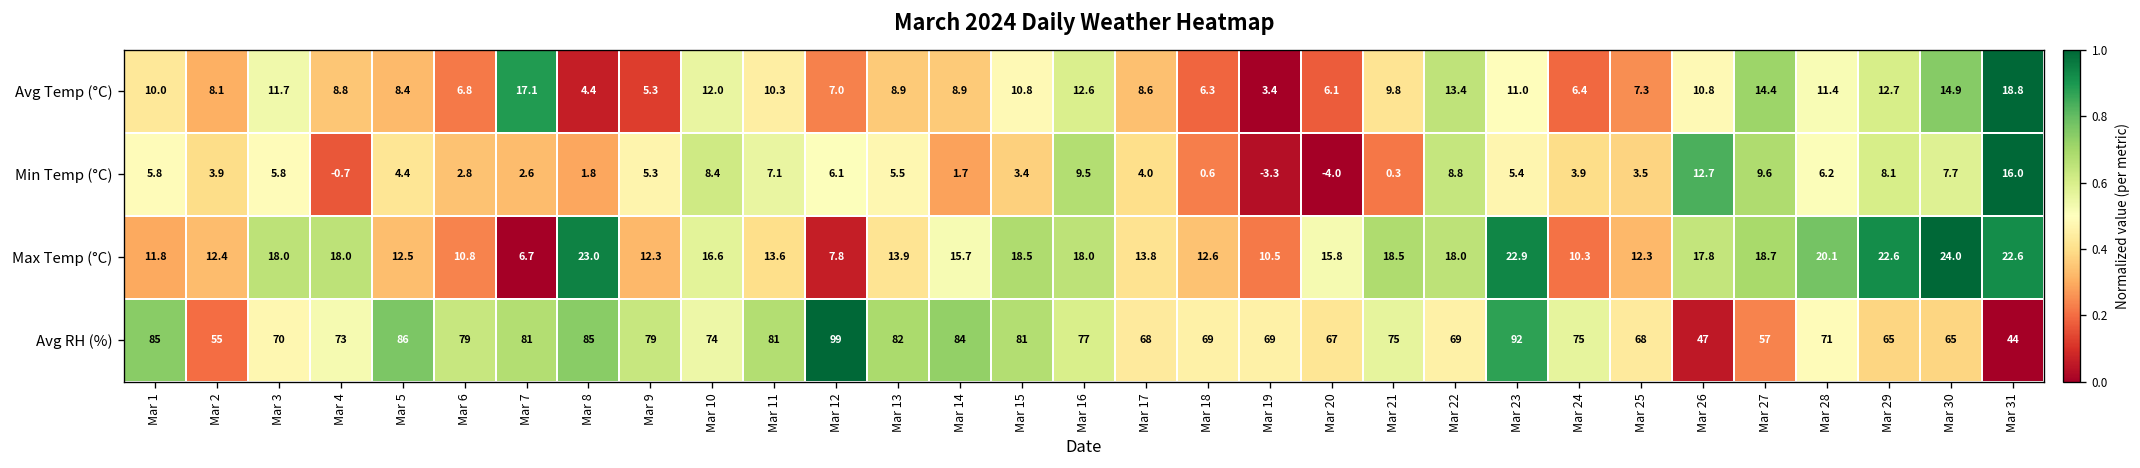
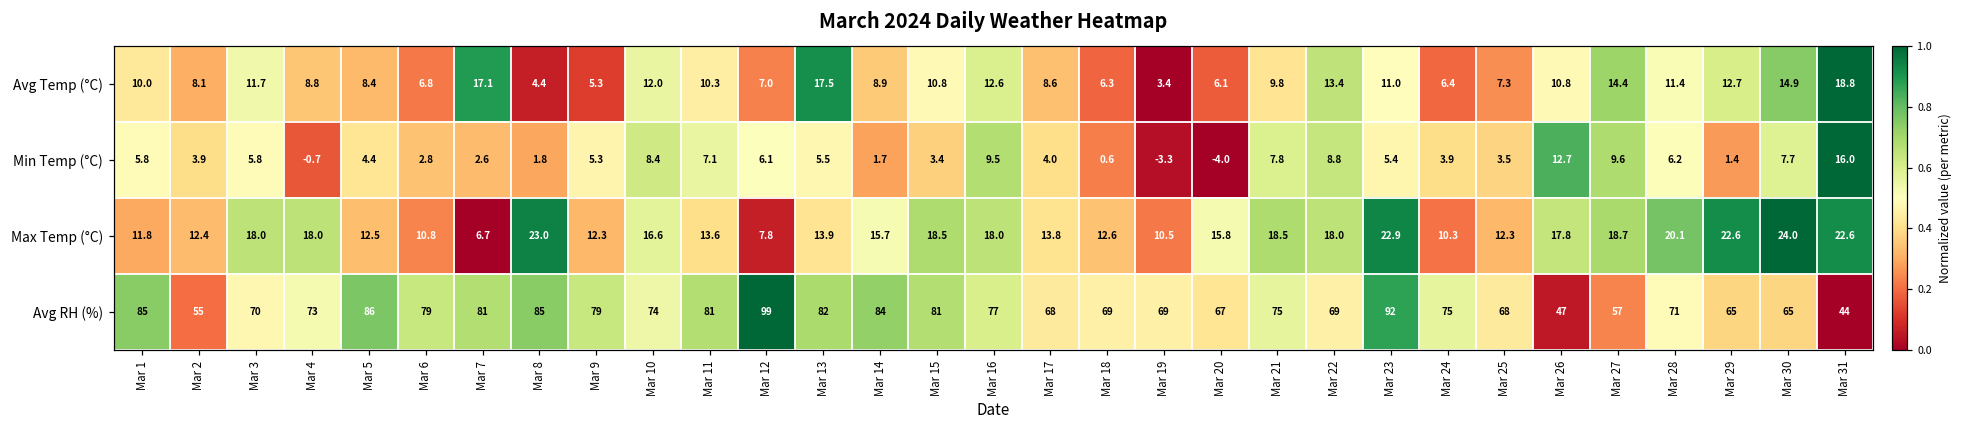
Avg Temp (°C), Mar 13: 8.9 -> 17.5
Min Temp (°C), Mar 21: 0.3 -> 7.8
Min Temp (°C), Mar 29: 8.1 -> 1.4
